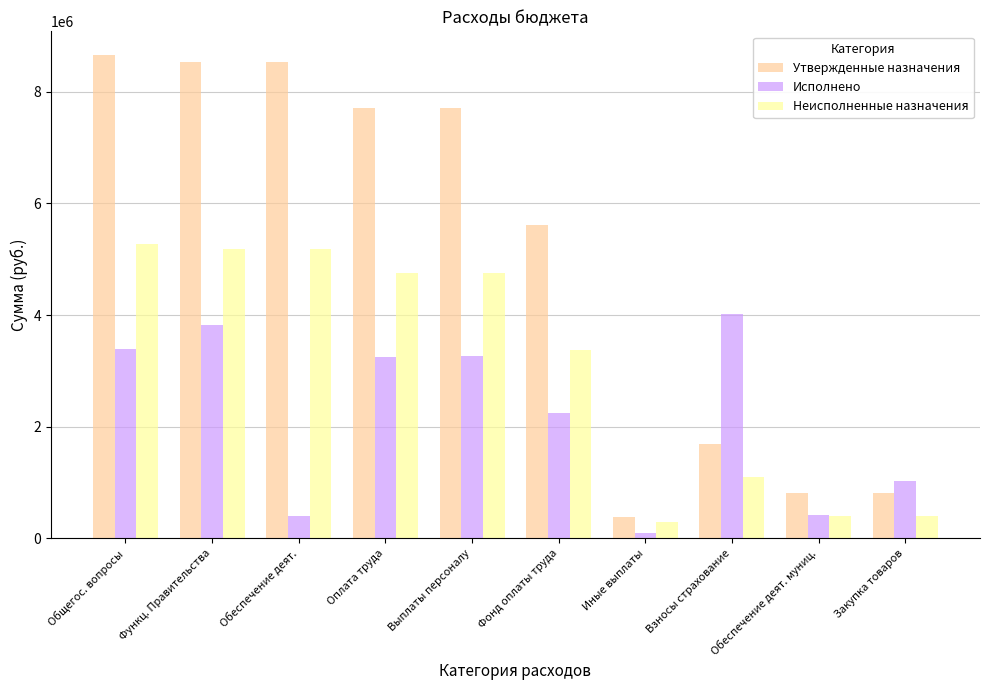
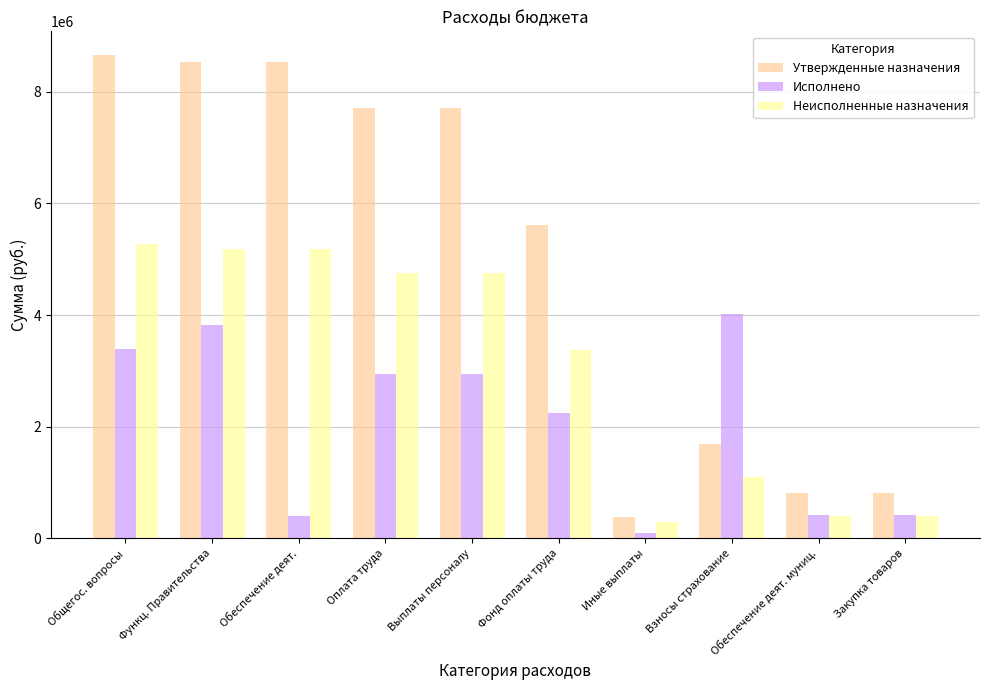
Исполнено, Оплата труда: 3300000 -> 2900000
Исполнено, Выплаты персоналу: 3300000 -> 2900000
Исполнено, Закупка товаров: 1000000 -> 400000
